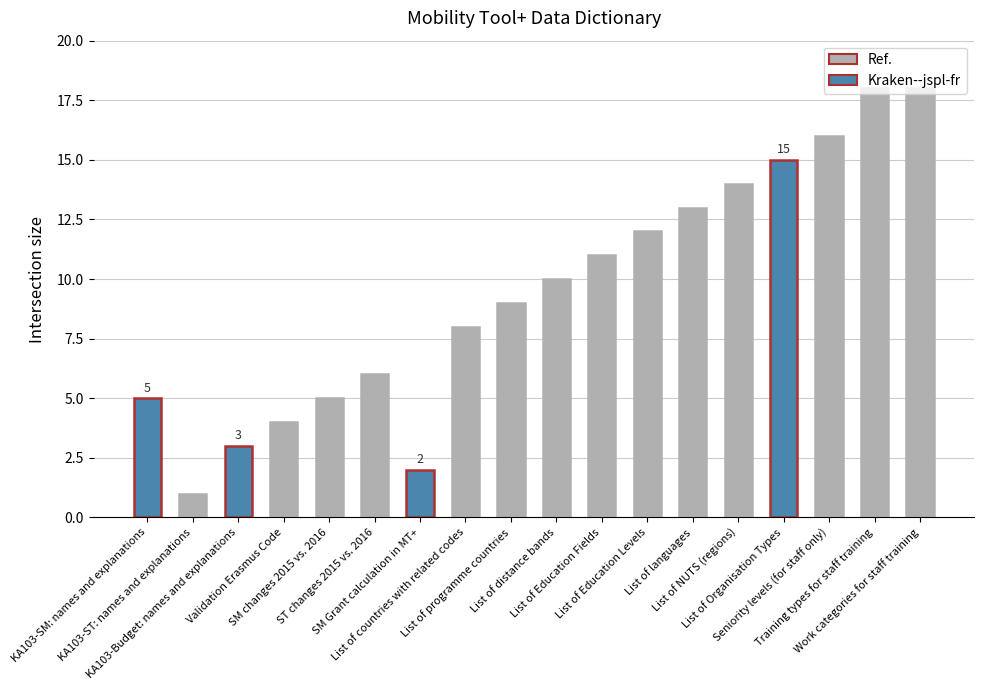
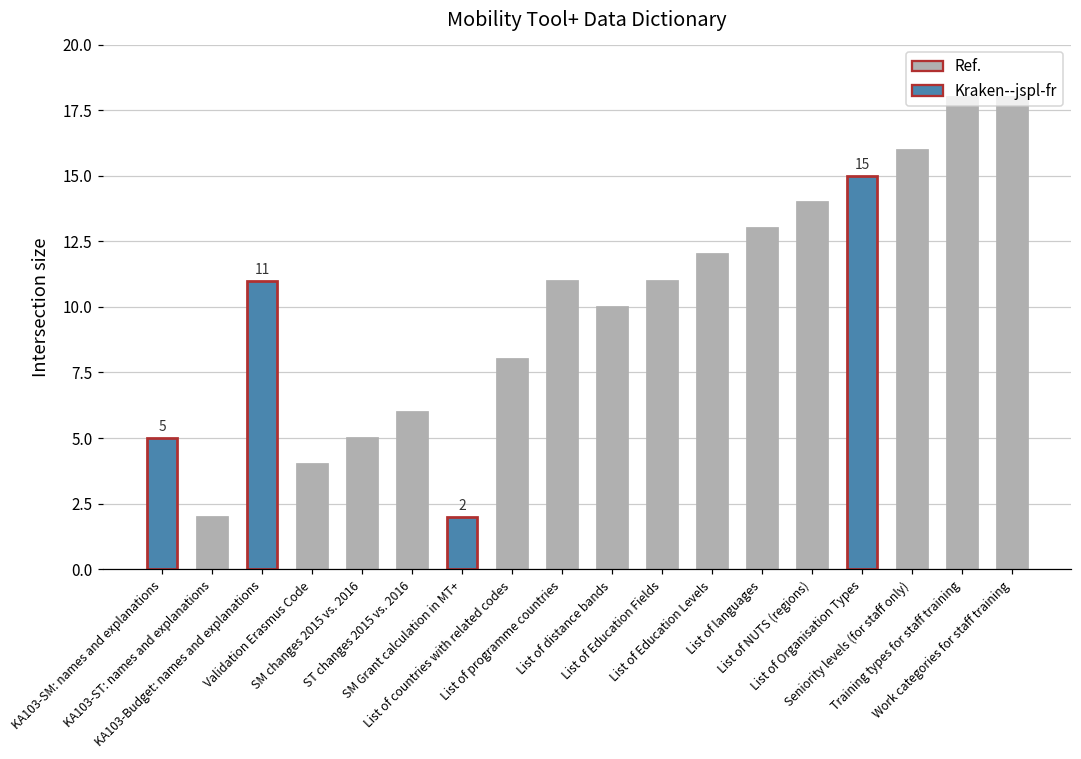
KA103-ST: names and explanations: 1 -> 2
KA103-Budget: names and explanations: 3 -> 11
List of programme countries: 9 -> 11
